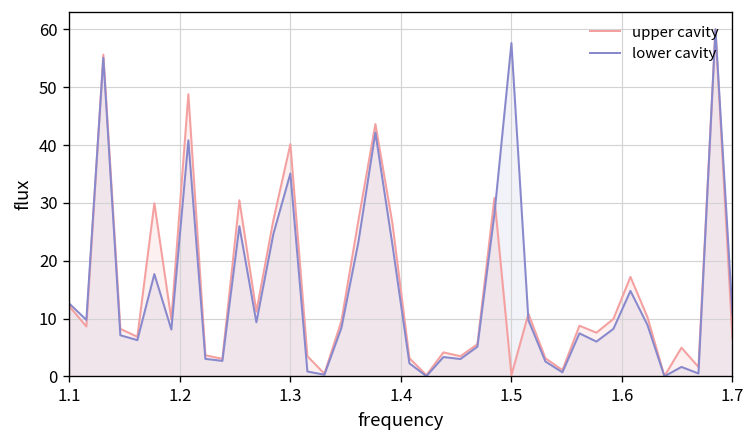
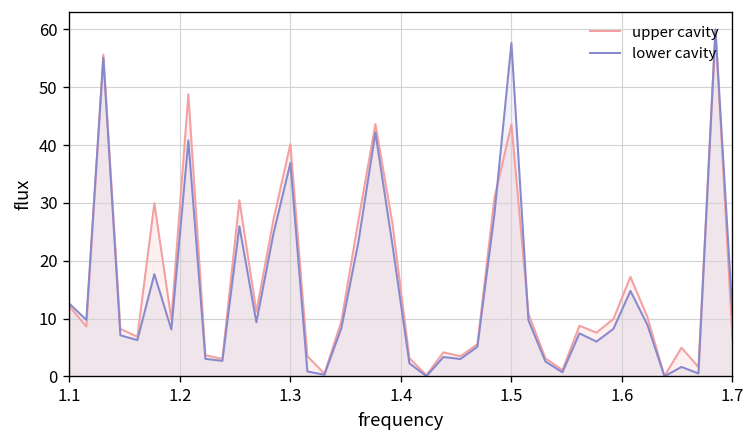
lower cavity, 1.3: 35 -> 37
upper cavity, 1.5: 0 -> 44
